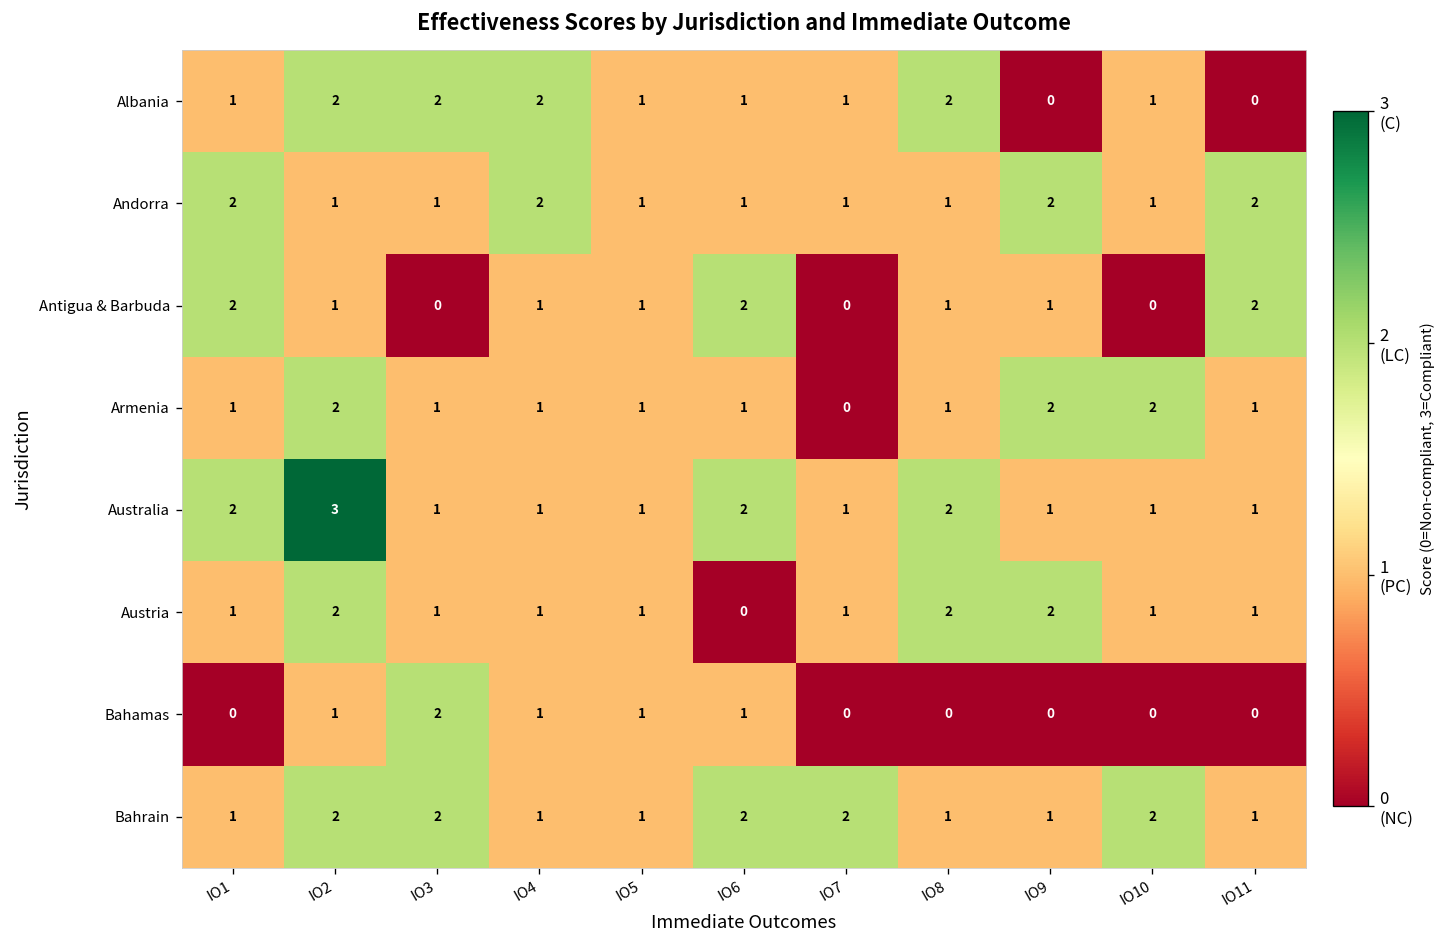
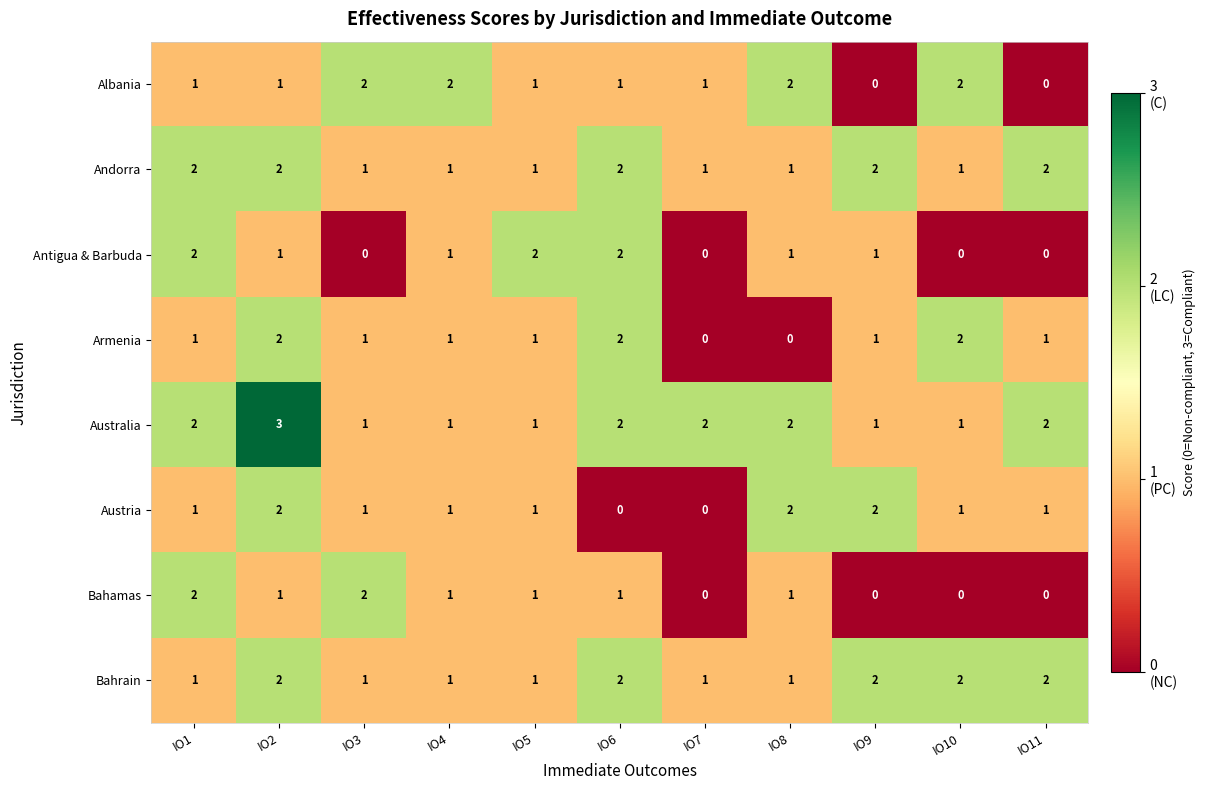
Albania, IO2: 2 -> 1
Albania, IO10: 1 -> 2
Andorra, IO2: 1 -> 2
Andorra, IO4: 2 -> 1
Andorra, IO6: 1 -> 2
Antigua & Barbuda, IO5: 1 -> 2
Antigua & Barbuda, IO11: 2 -> 0
Armenia, IO6: 1 -> 2
Armenia, IO8: 1 -> 0
Armenia, IO9: 2 -> 1
Australia, IO7: 1 -> 2
Australia, IO11: 1 -> 2
Austria, IO7: 1 -> 0
Bahamas, IO1: 0 -> 2
Bahamas, IO8: 0 -> 1
Bahrain, IO3: 2 -> 1
Bahrain, IO7: 2 -> 1
Bahrain, IO9: 1 -> 2
Bahrain, IO11: 1 -> 2
